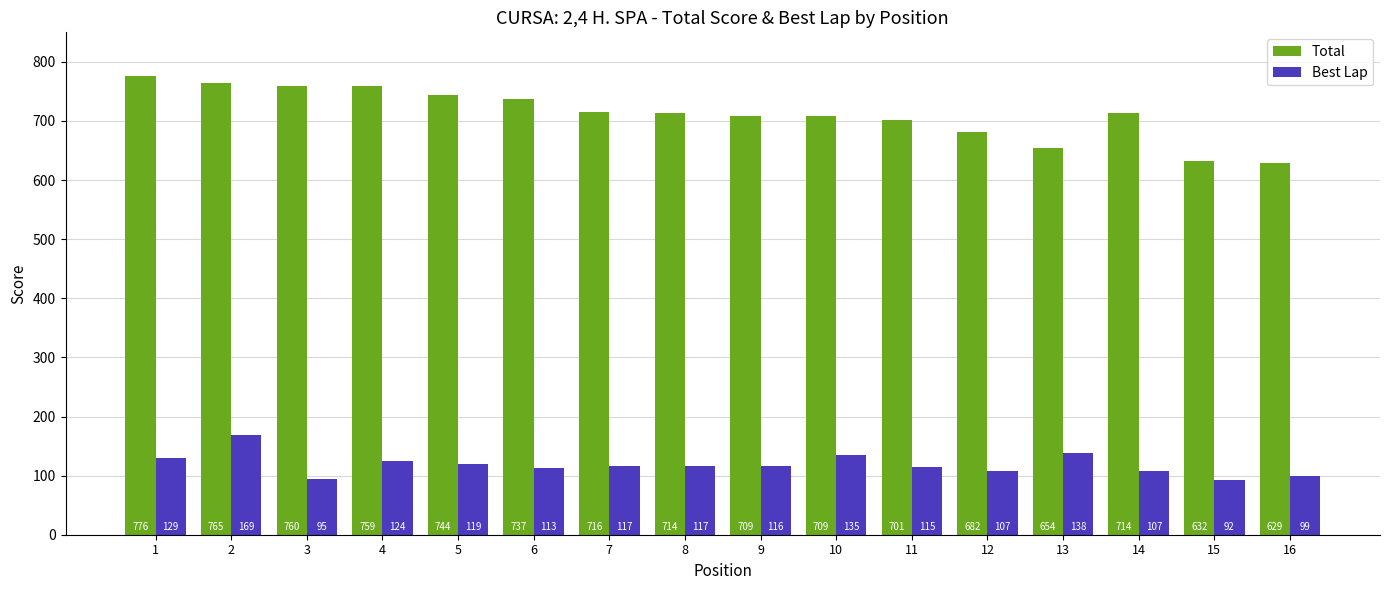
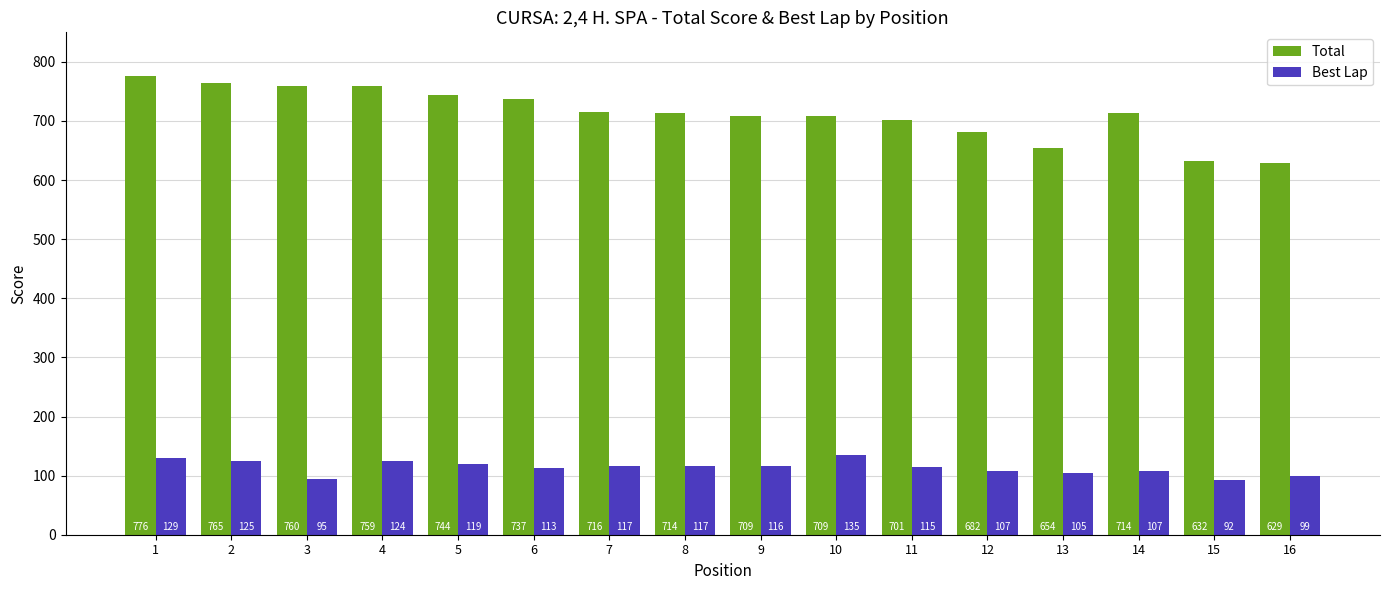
Best Lap, 2: 169 -> 125
Best Lap, 13: 138 -> 105
